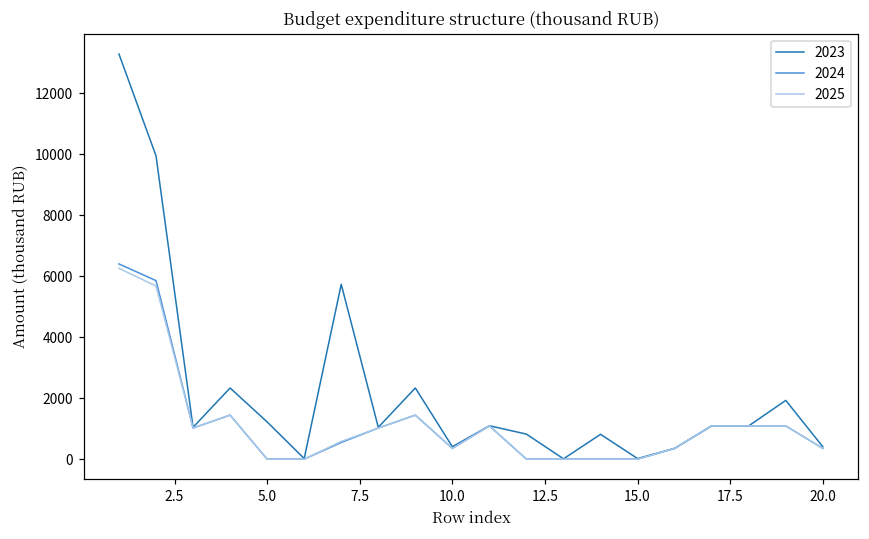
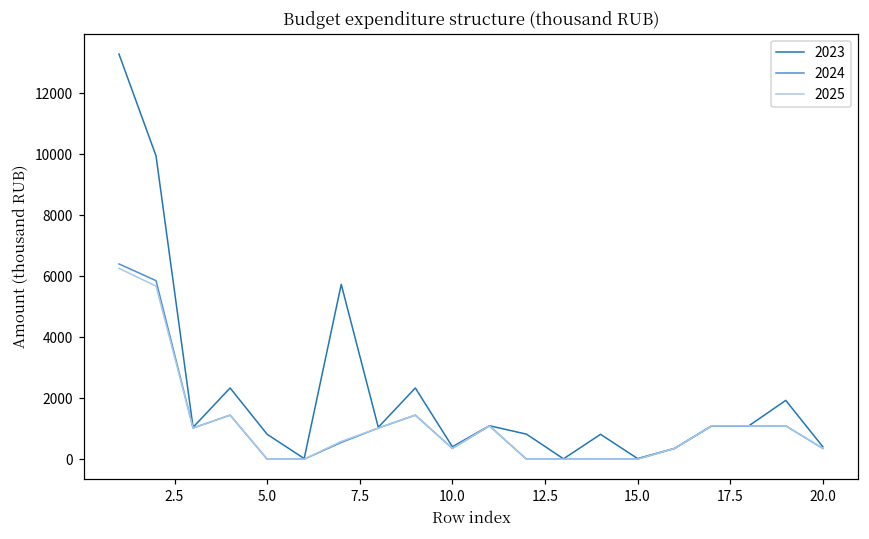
2023, 5.0: 1200 -> 800
